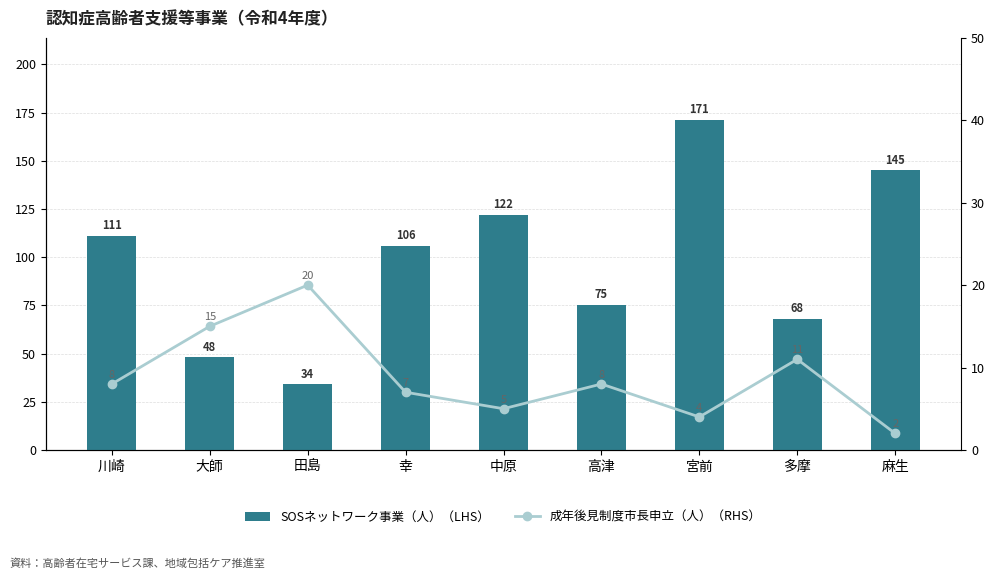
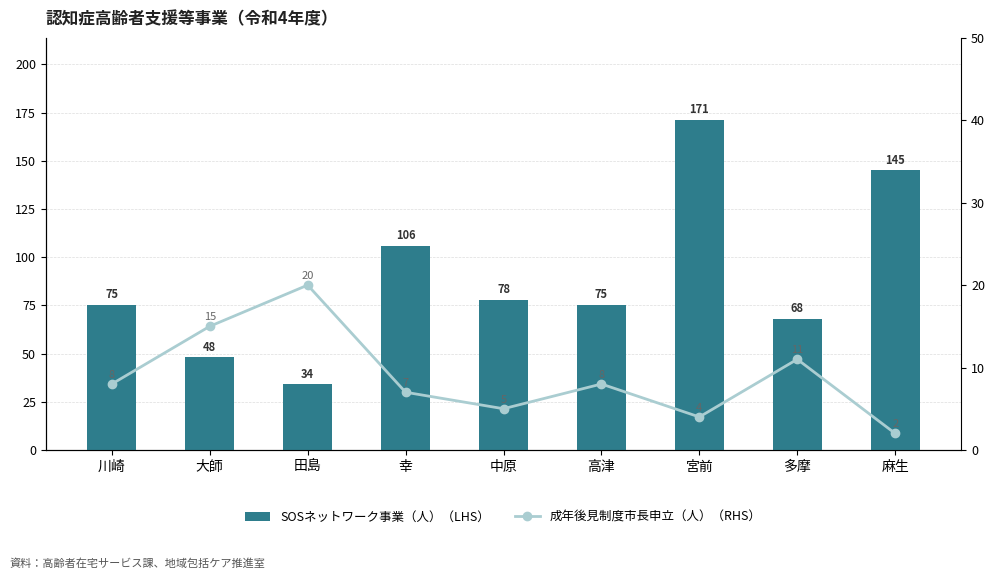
SOSネットワーク事業（人）（LHS）, 川崎: 111 -> 75
SOSネットワーク事業（人）（LHS）, 中原: 122 -> 78
